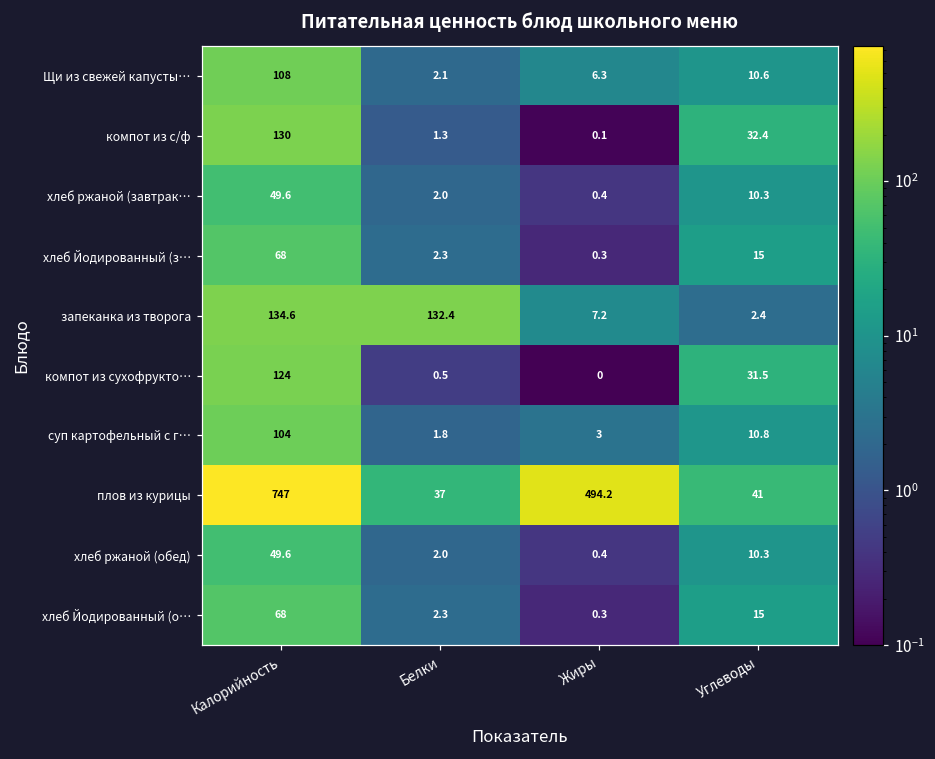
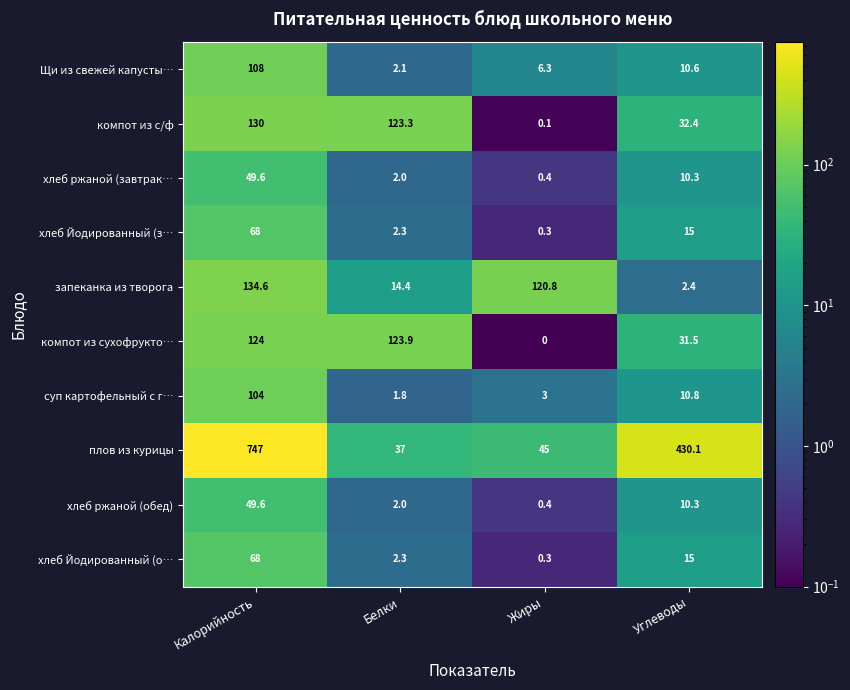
компот из с/ф, Белки: 1.3 -> 123.3
запеканка из творога, Белки: 132.4 -> 14.4
запеканка из творога, Жиры: 7.2 -> 120.8
компот из сухофрукто…, Белки: 0.5 -> 123.9
плов из курицы, Жиры: 494.2 -> 45
плов из курицы, Углеводы: 41 -> 430.1
